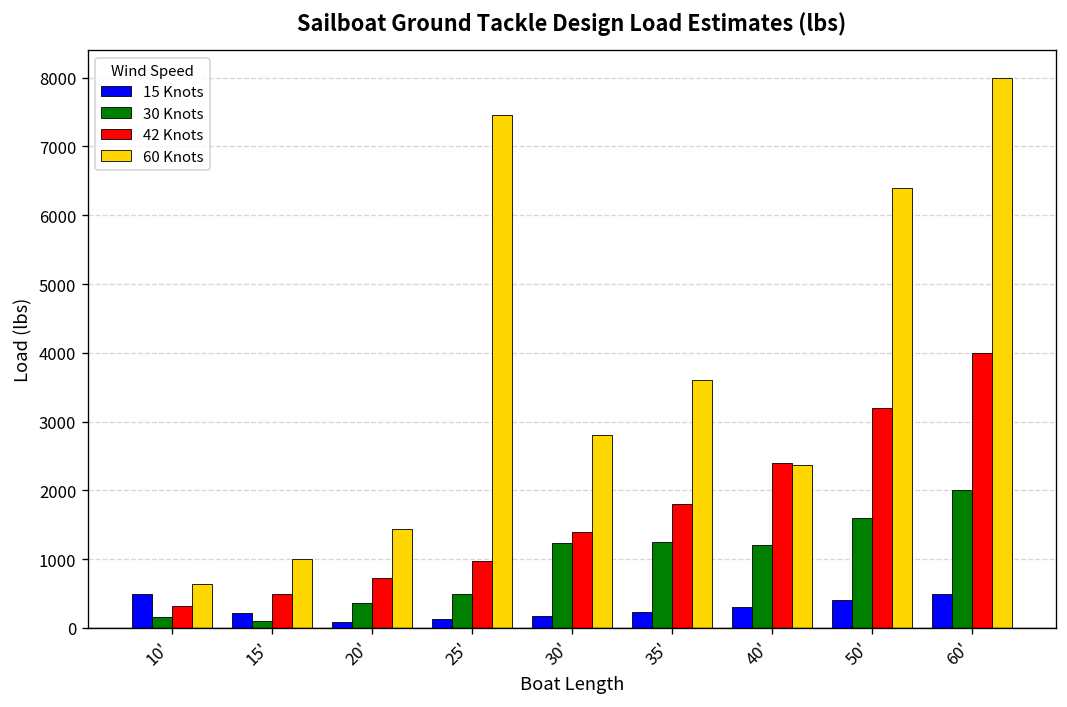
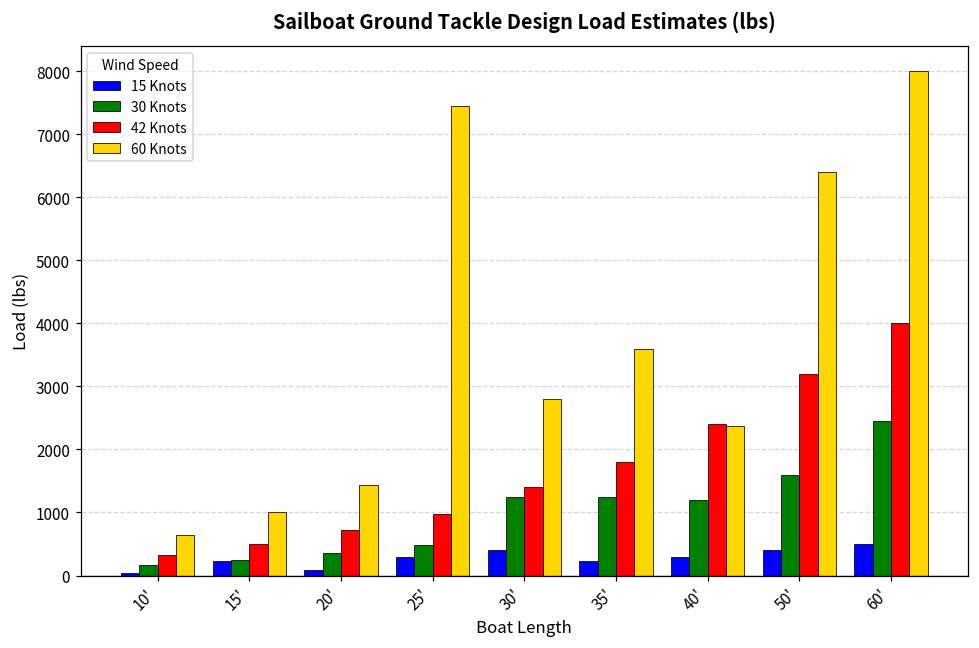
15 Knots, 10': 500 -> 0
30 Knots, 15': 100 -> 300
15 Knots, 25': 100 -> 300
15 Knots, 30': 200 -> 400
30 Knots, 60': 2000 -> 2500
